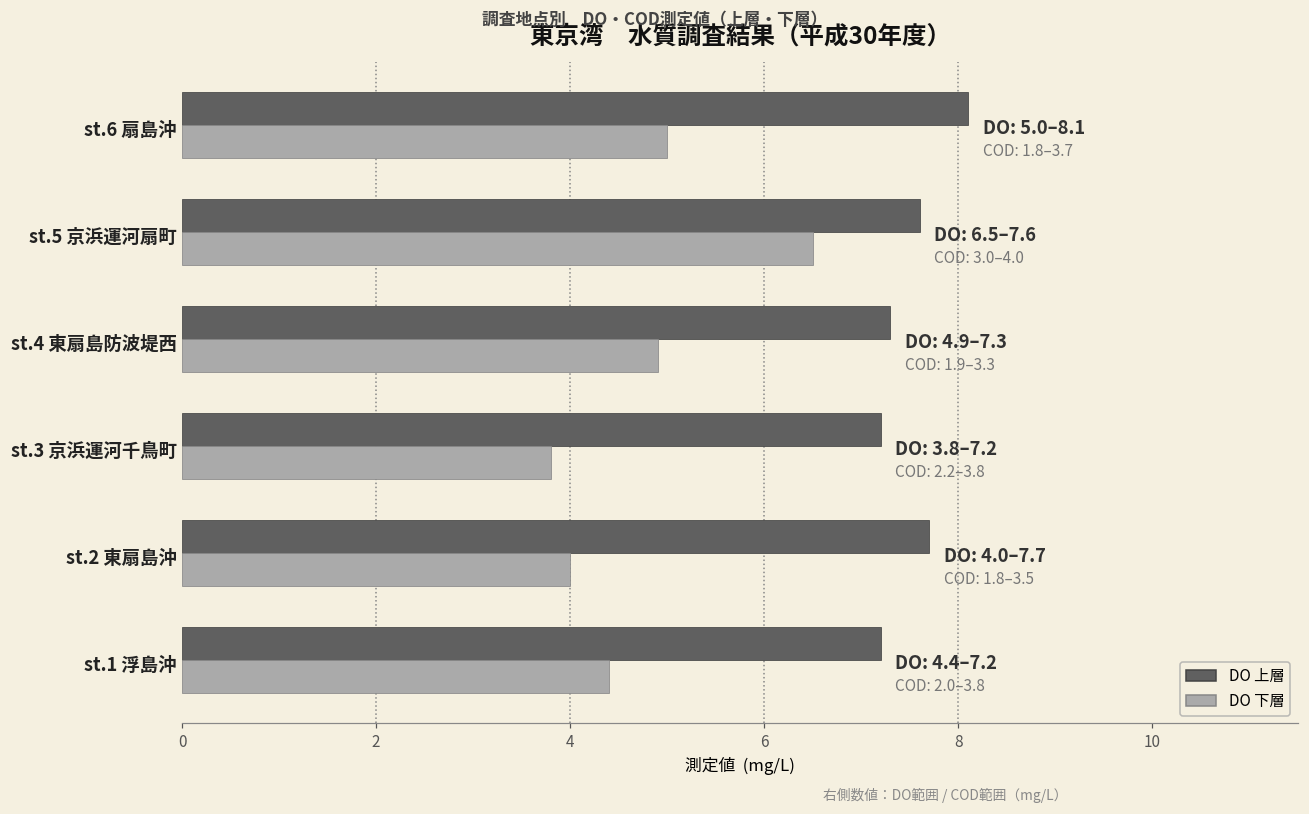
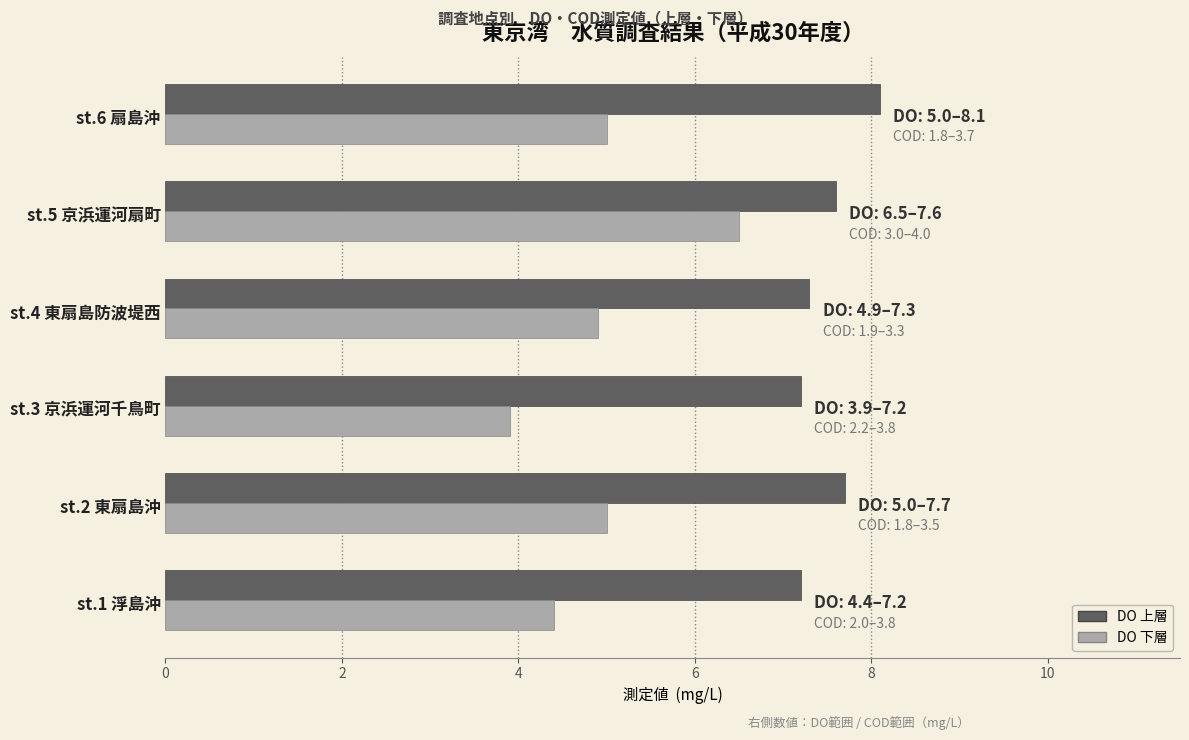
DO 下層, st.3 京浜運河千鳥町: 3.8 -> 3.9
DO 下層, st.2 東扇島沖: 4.0 -> 5.0
